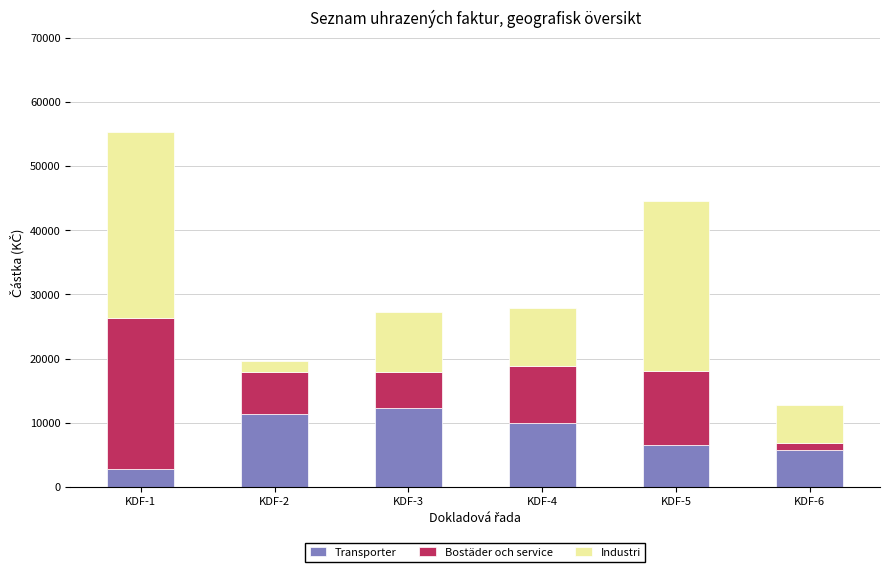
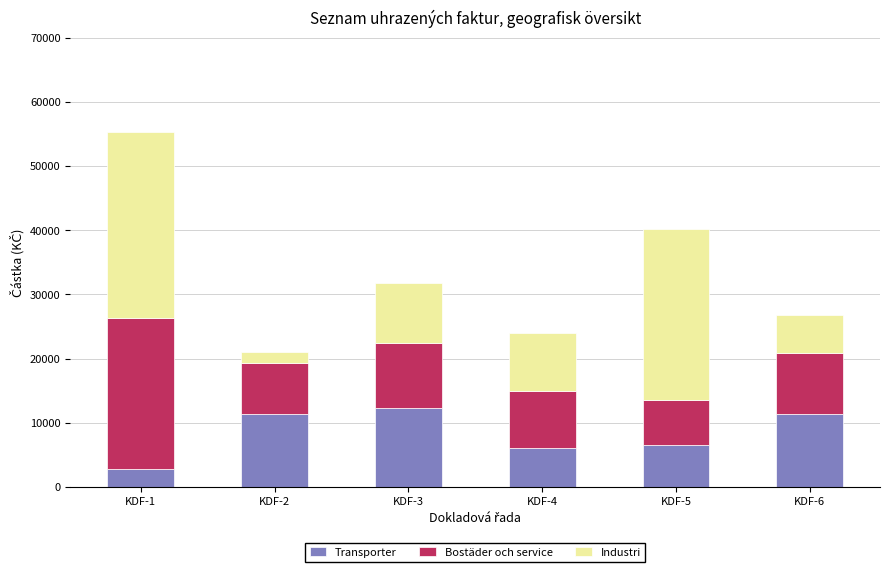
Bostäder och service, KDF-2: 7000 -> 8000
Bostäder och service, KDF-3: 6000 -> 10000
Transporter, KDF-4: 10000 -> 6000
Bostäder och service, KDF-5: 12000 -> 7000
Transporter, KDF-6: 6000 -> 11000
Bostäder och service, KDF-6: 1000 -> 9000
